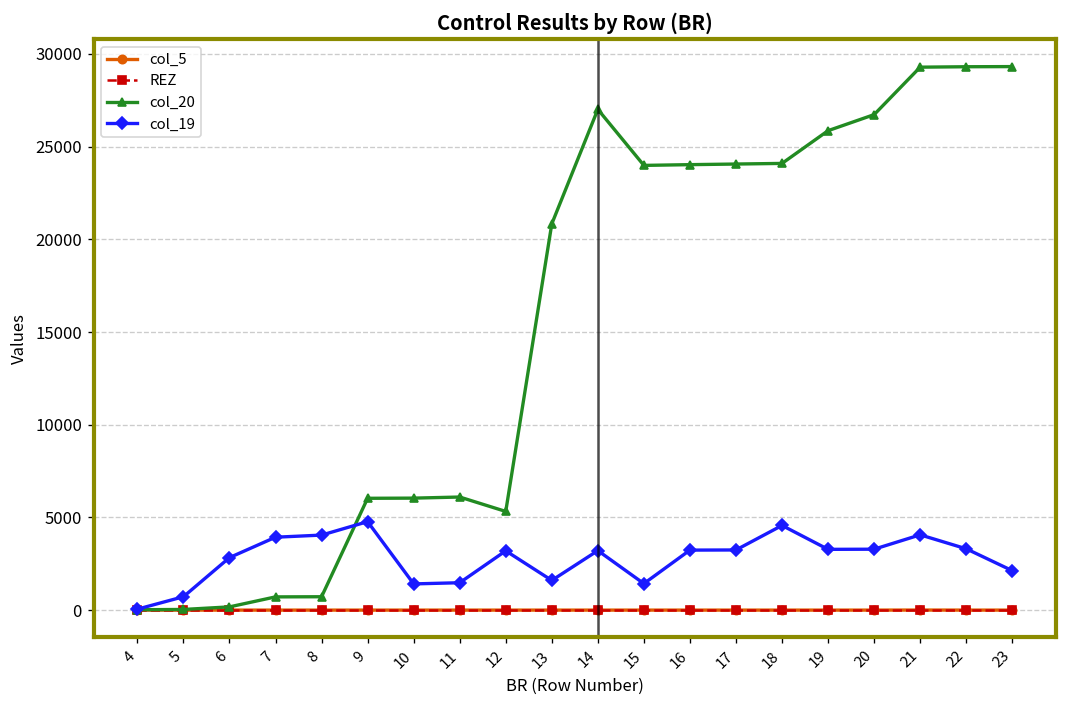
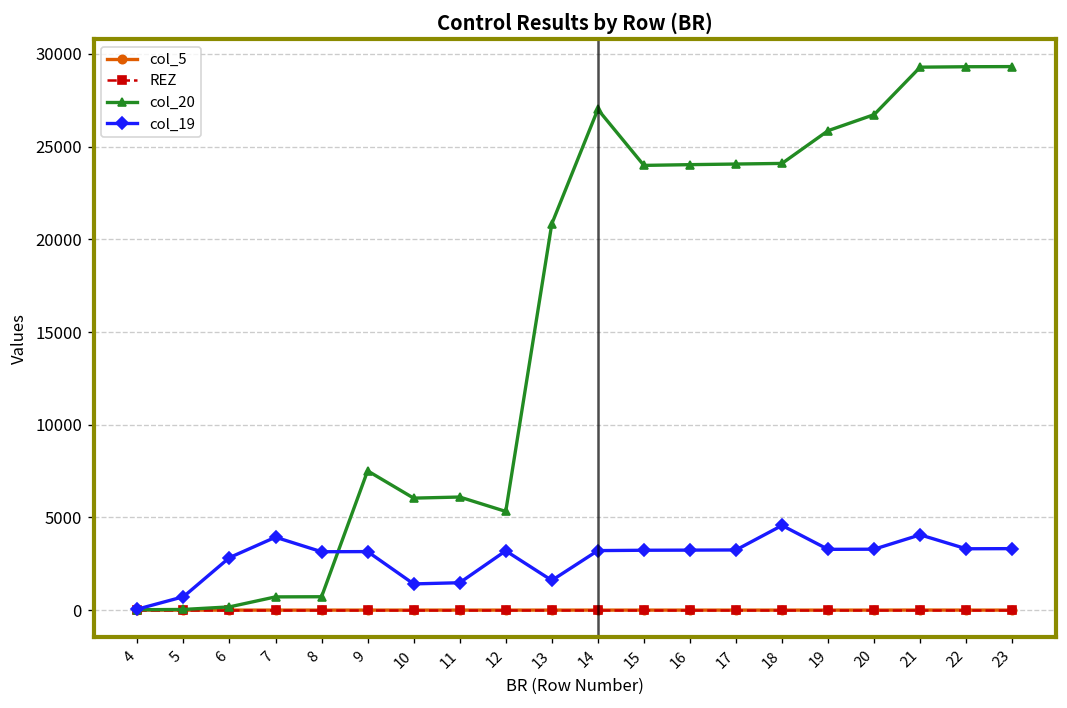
col_19, 8: 4000 -> 3100
col_20, 9: 6000 -> 7500
col_19, 9: 4800 -> 3200
col_19, 15: 1400 -> 3200
col_19, 23: 2100 -> 3300
